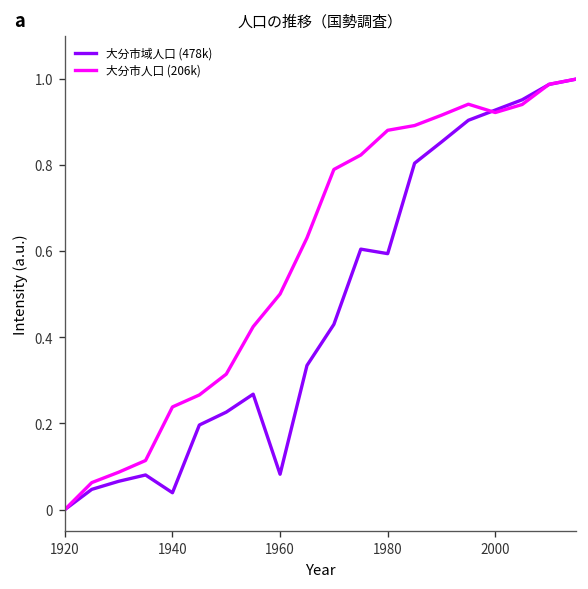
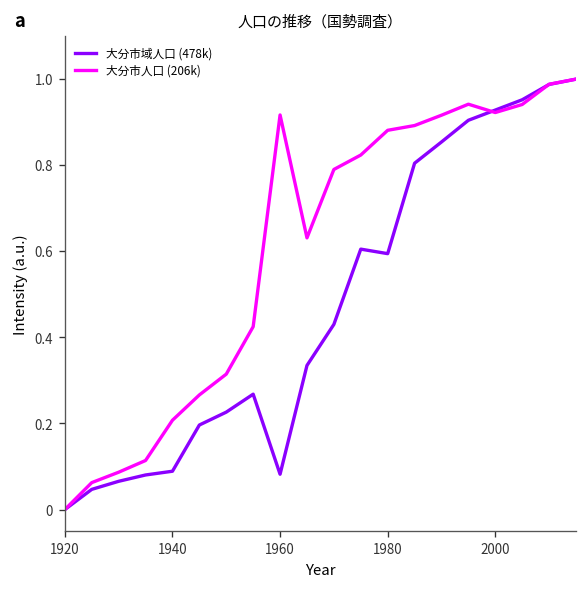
大分市域人口 (478k), 1940: 0.04 -> 0.09
大分市人口 (206k), 1940: 0.24 -> 0.21
大分市人口 (206k), 1960: 0.50 -> 0.92
